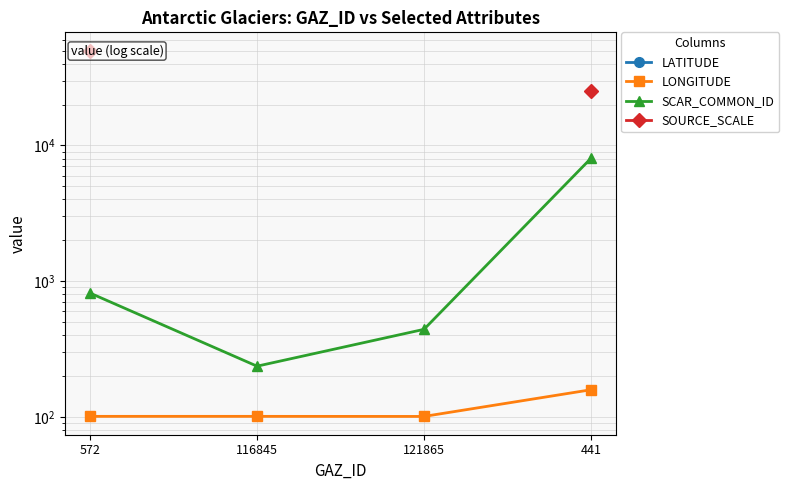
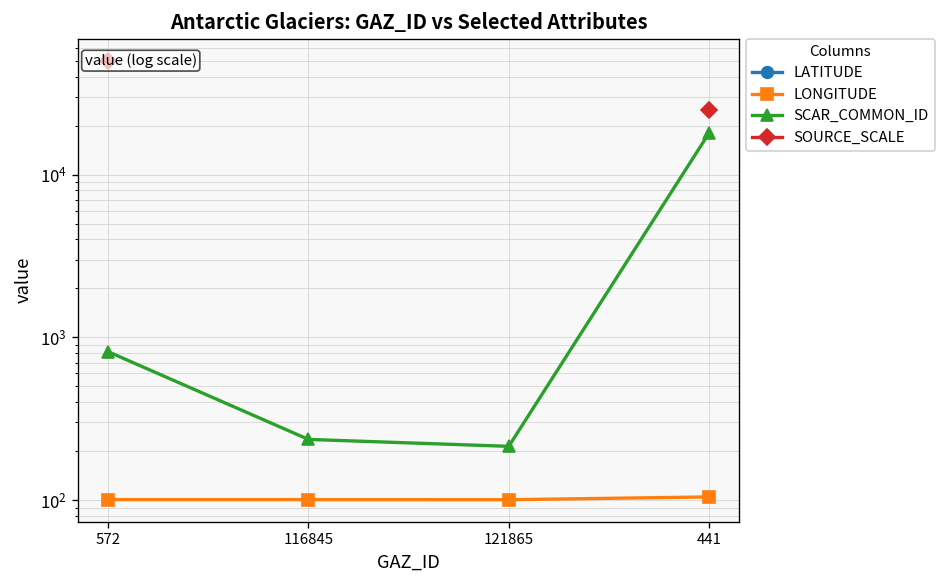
SCAR_COMMON_ID, 121865: 440 -> 210
LONGITUDE, 441: 160 -> 100
SCAR_COMMON_ID, 441: 8000 -> 18000
